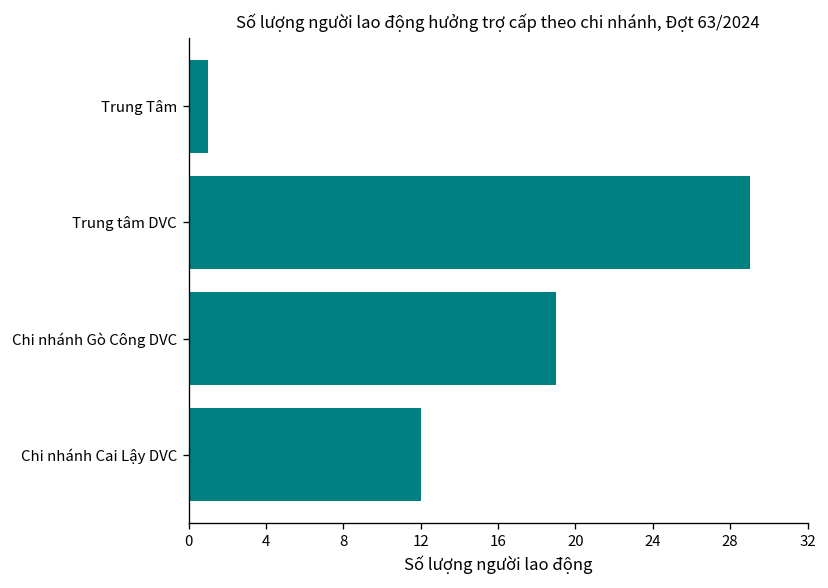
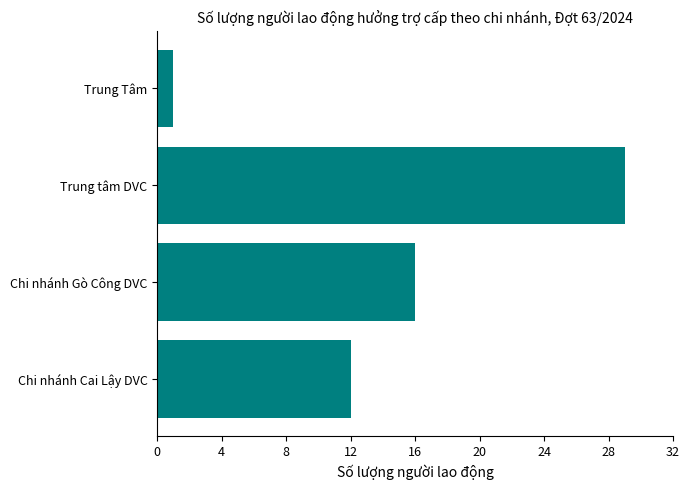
Chi nhánh Gò Công DVC: 19 -> 16
